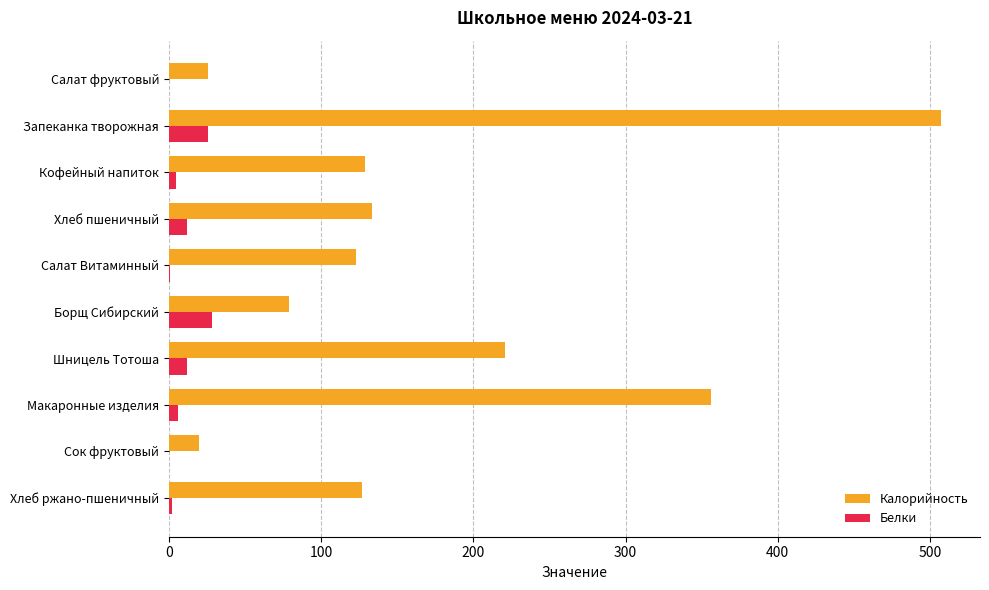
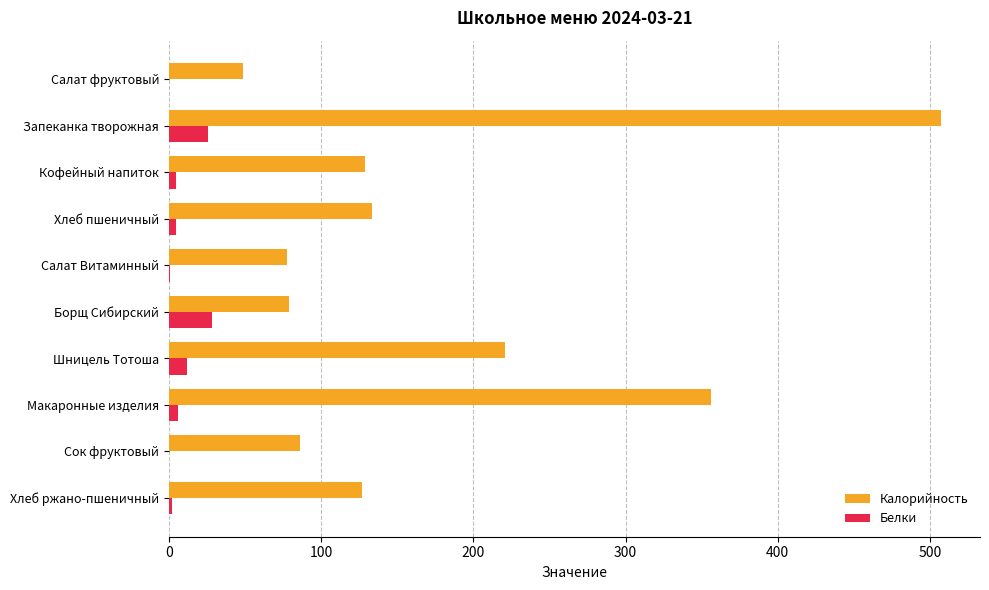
Калорийность, Салат фруктовый: 26 -> 48
Белки, Хлеб пшеничный: 12 -> 5
Калорийность, Салат Витаминный: 123 -> 78
Калорийность, Сок фруктовый: 20 -> 86
